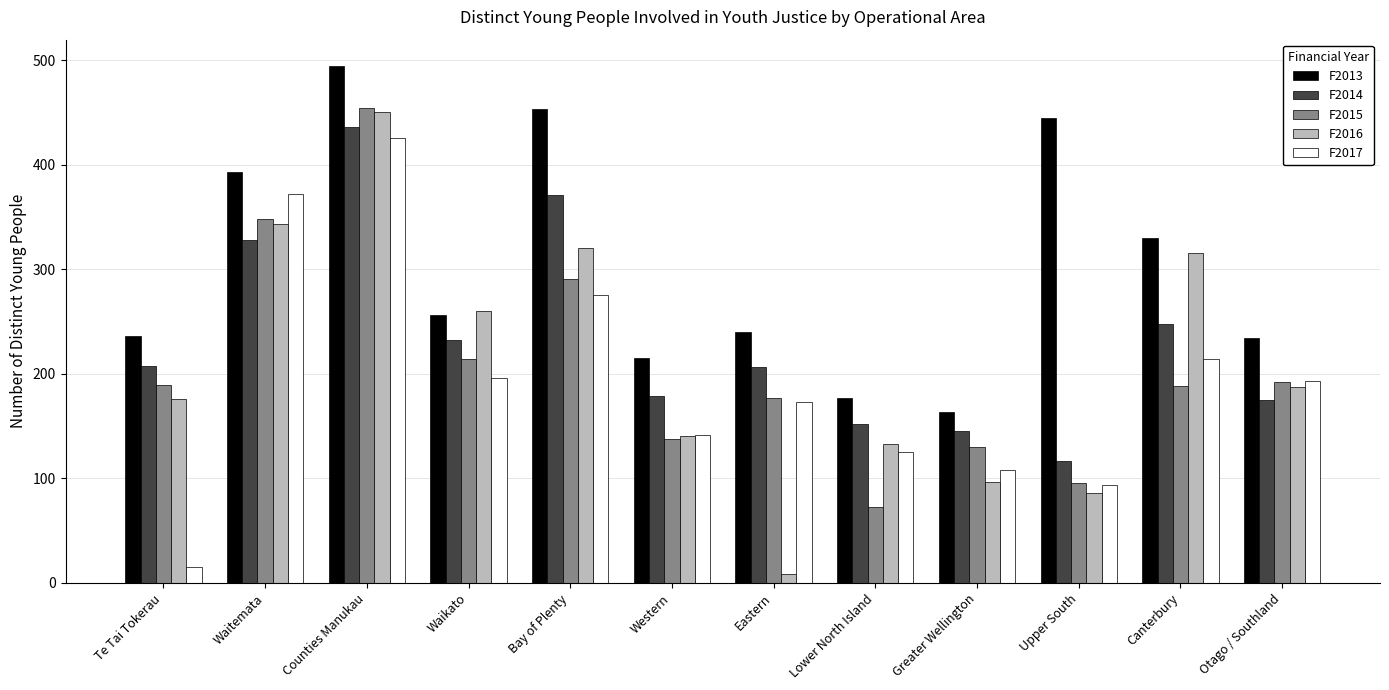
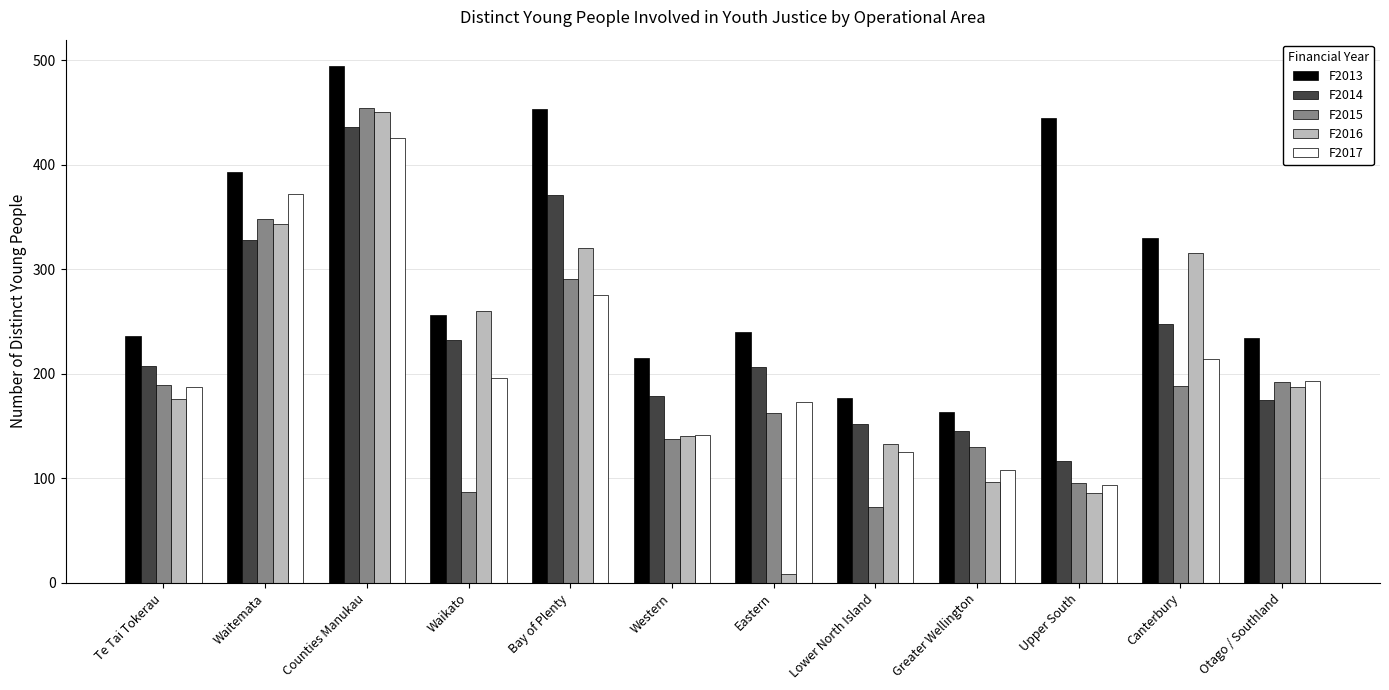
F2017, Te Tai Tokerau: 15 -> 187
F2015, Waikato: 214 -> 87
F2015, Eastern: 177 -> 163
